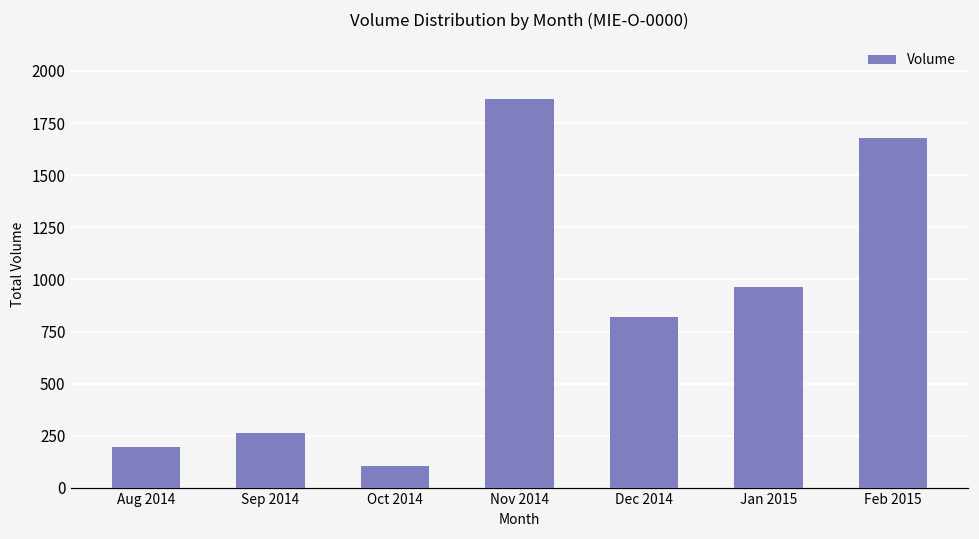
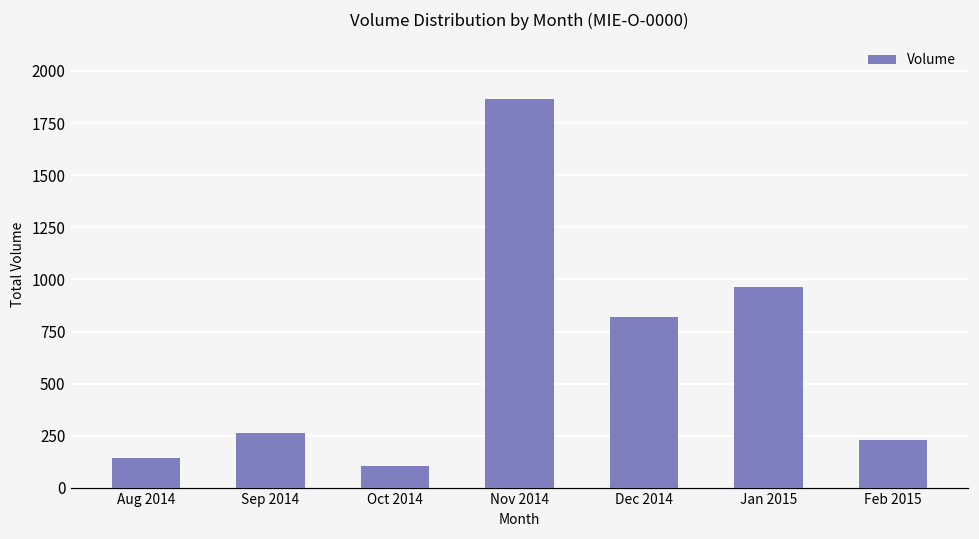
Aug 2014: 200 -> 150
Feb 2015: 1680 -> 230
